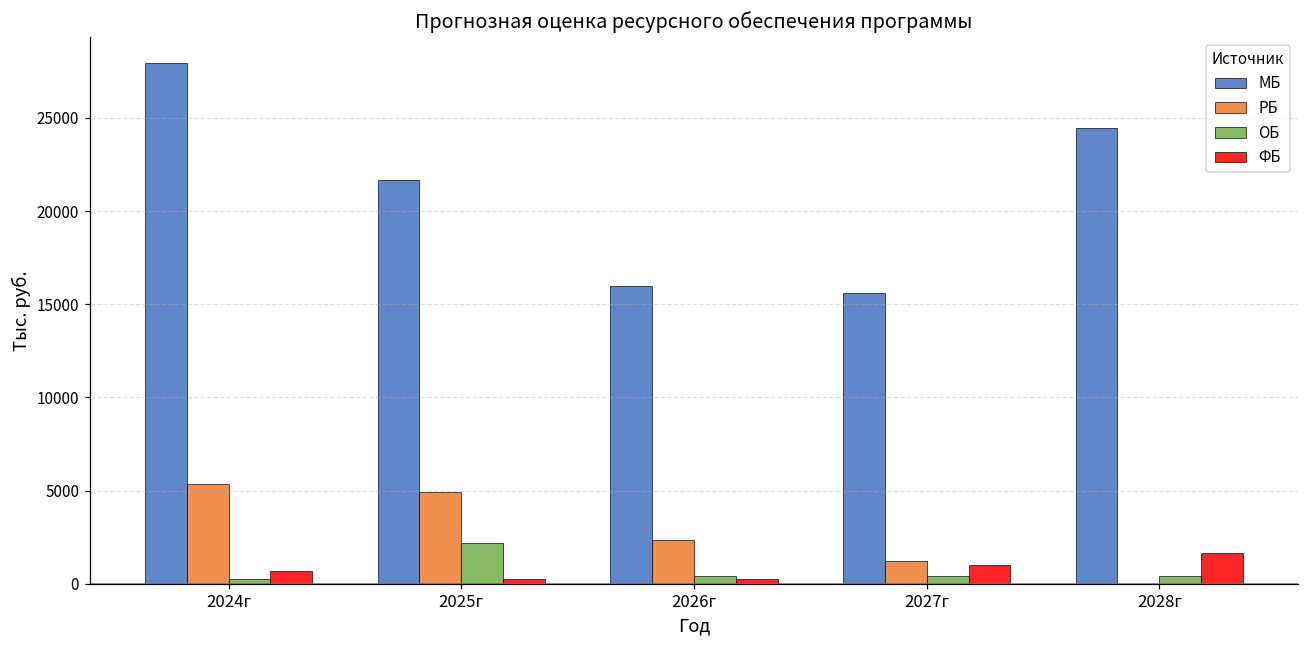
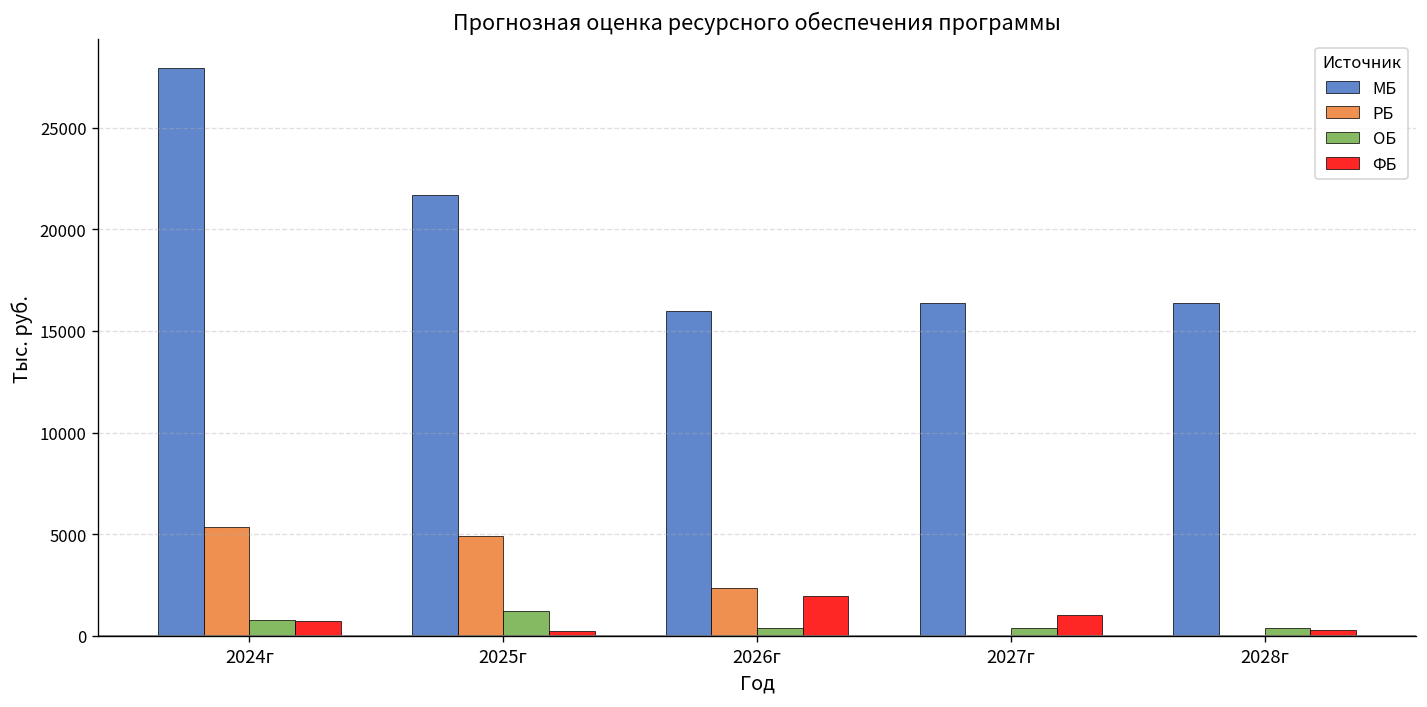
ОБ, 2024г: 300 -> 800
ОБ, 2025г: 2200 -> 1200
ФБ, 2026г: 300 -> 1900
МБ, 2027г: 15600 -> 16400
РБ, 2027г: 1200 -> 0
МБ, 2028г: 24400 -> 16400
ФБ, 2028г: 1600 -> 300
